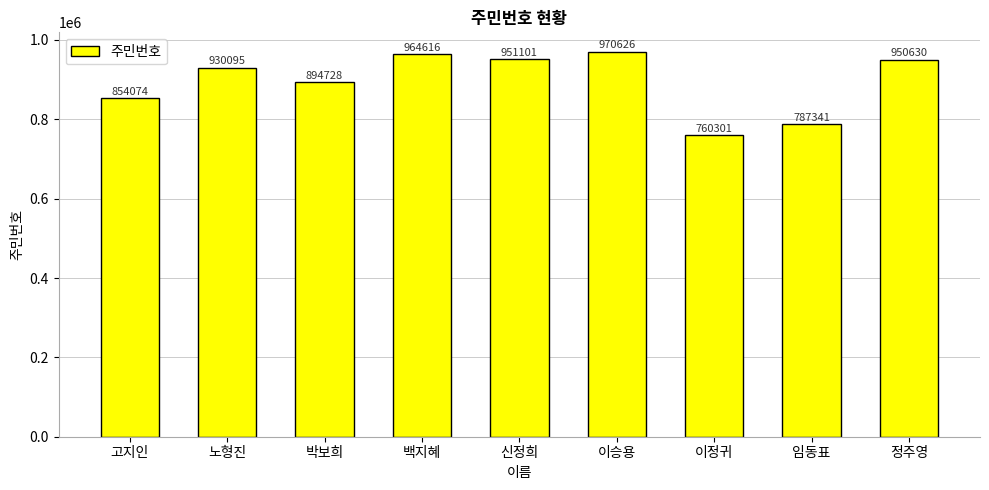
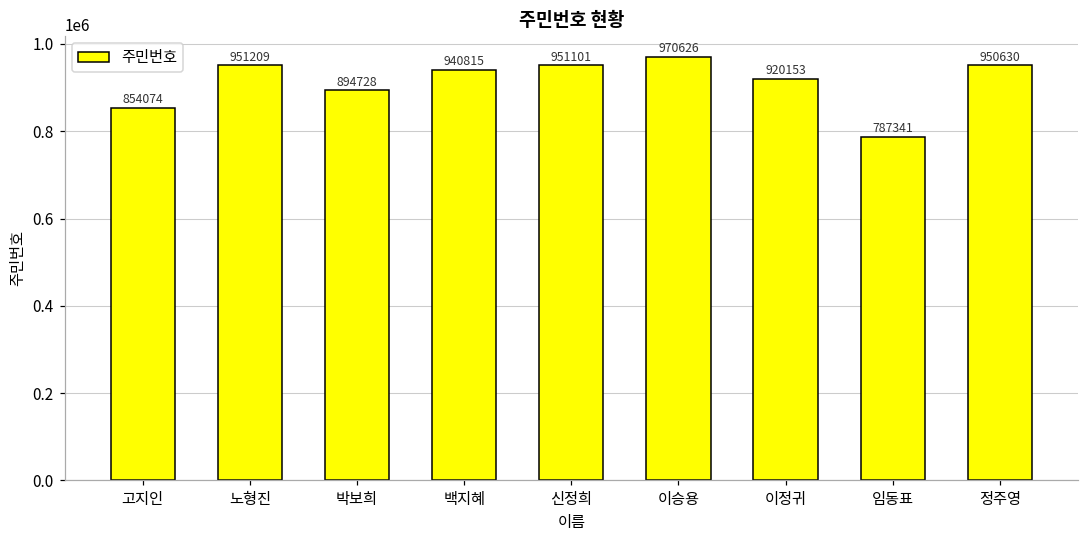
노형진: 930095 -> 951209
백지혜: 964616 -> 940815
이정귀: 760301 -> 920153
